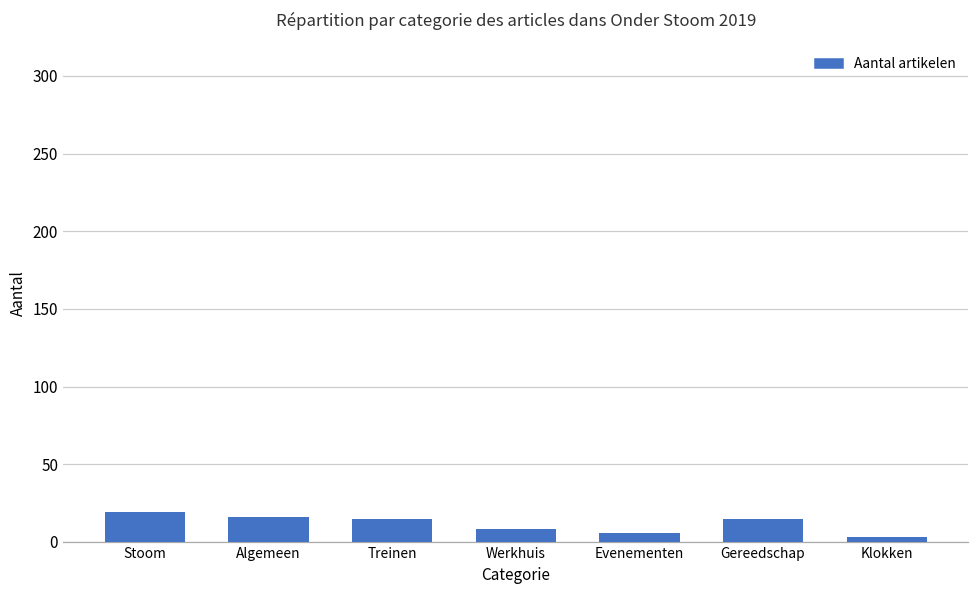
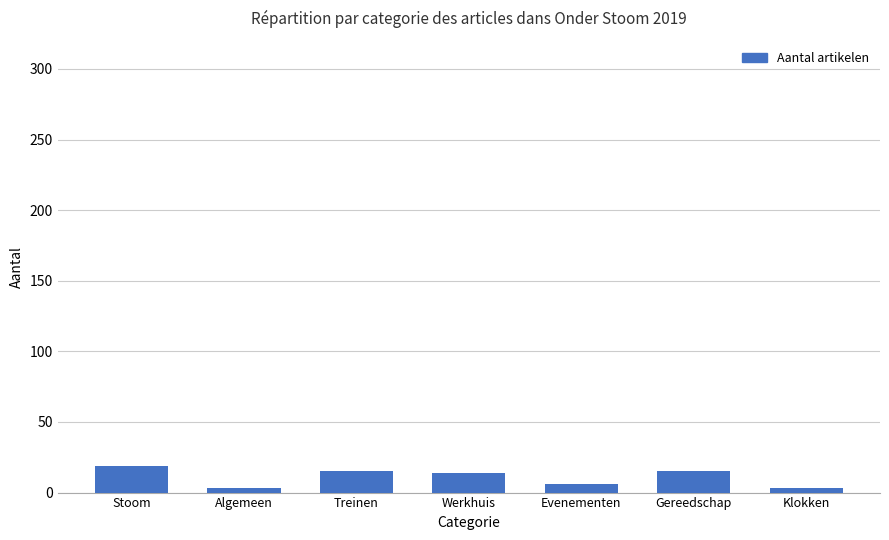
Algemeen: 16 -> 3
Werkhuis: 8 -> 14
